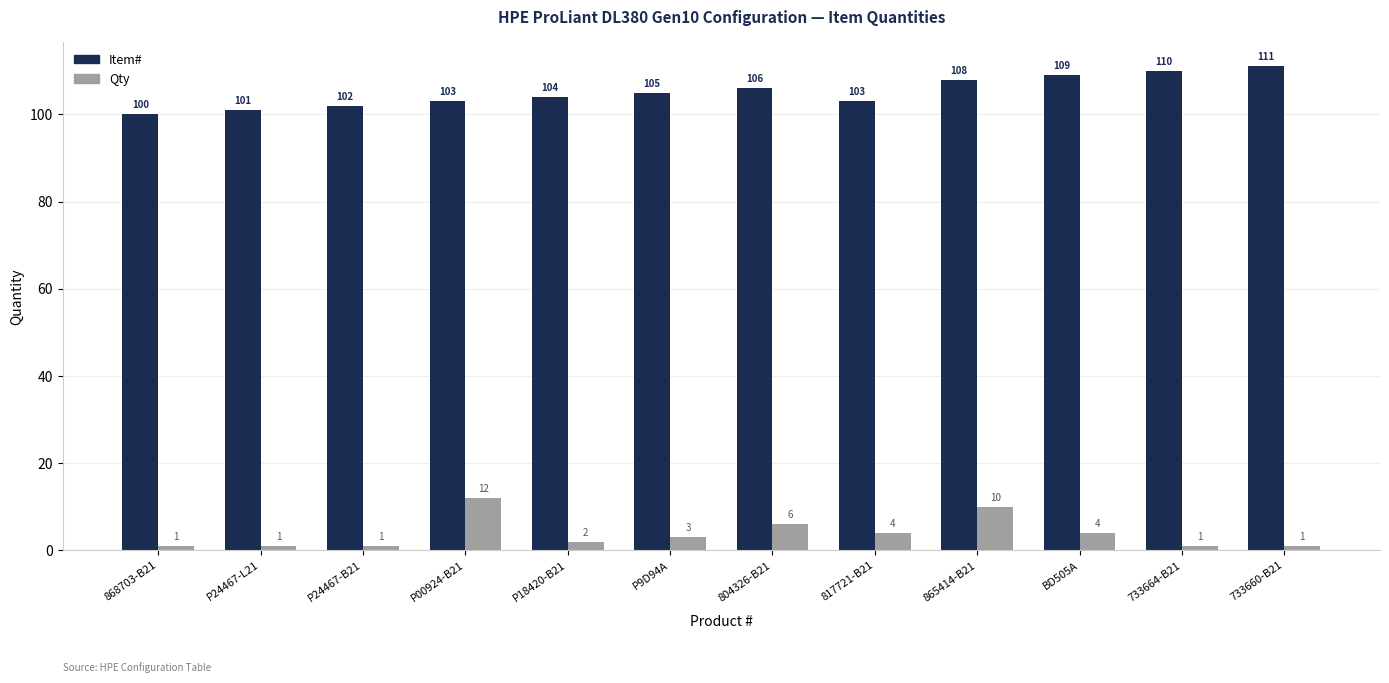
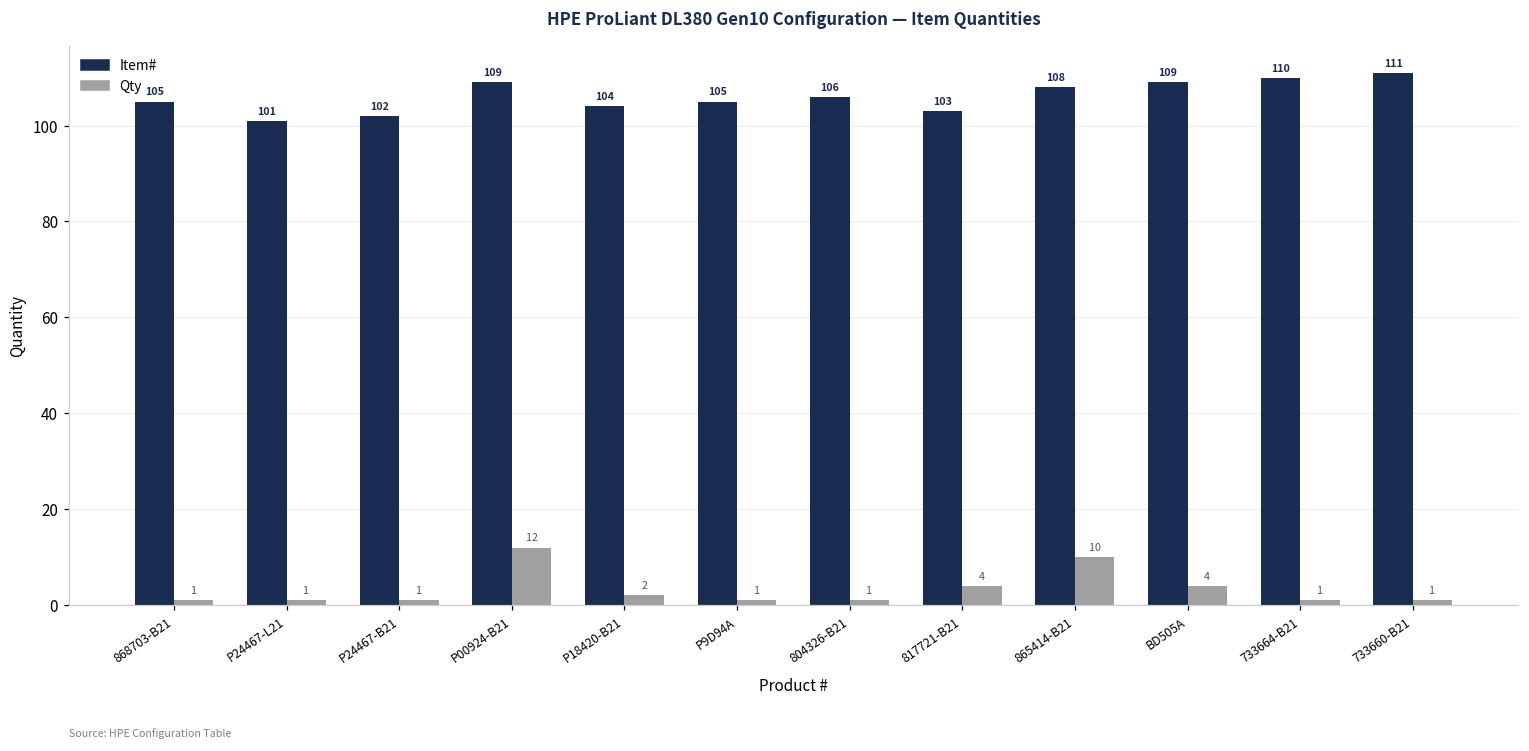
Item#, 868703-B21: 100 -> 105
Item#, P00924-B21: 103 -> 109
Qty, P9D94A: 3 -> 1
Qty, 804326-B21: 6 -> 1
